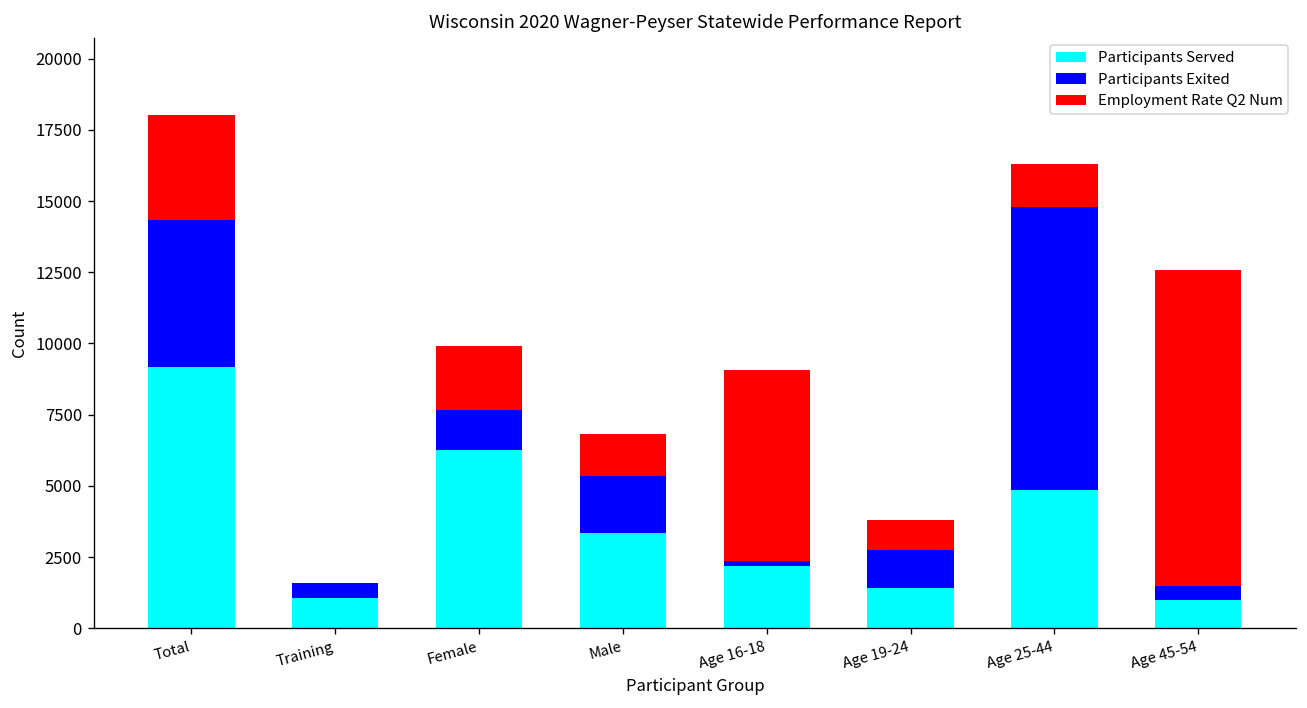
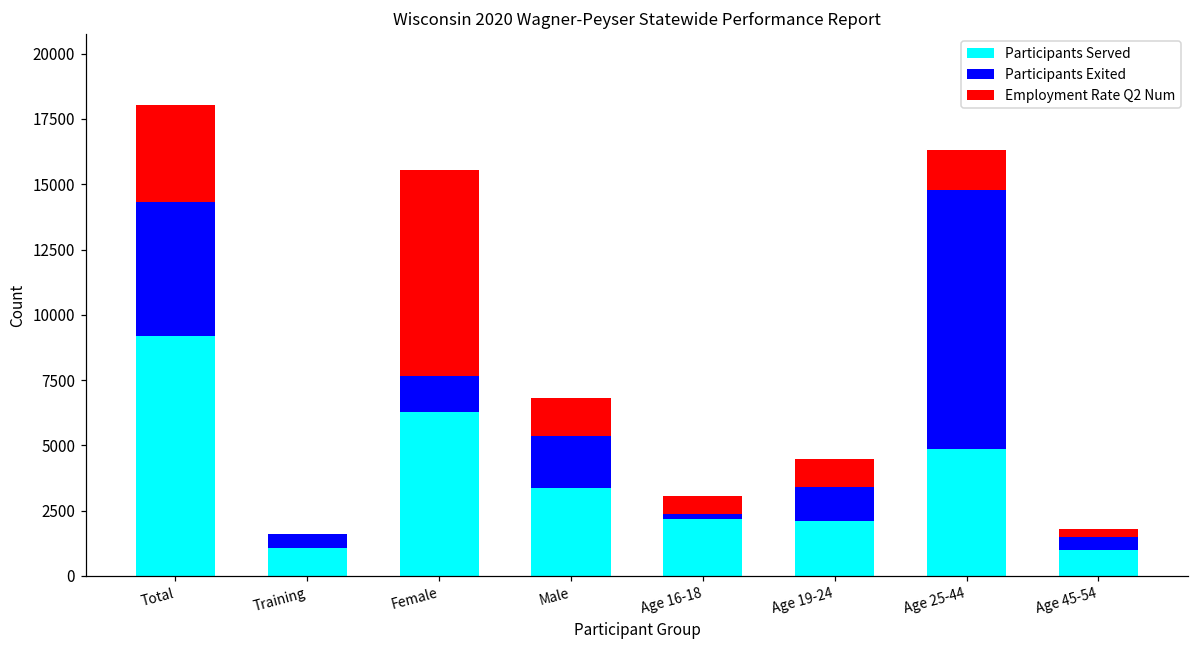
Employment Rate Q2 Num, Female: 2200 -> 7900
Employment Rate Q2 Num, Age 16-18: 6700 -> 700
Participants Served, Age 19-24: 1400 -> 2100
Employment Rate Q2 Num, Age 45-54: 11100 -> 300
